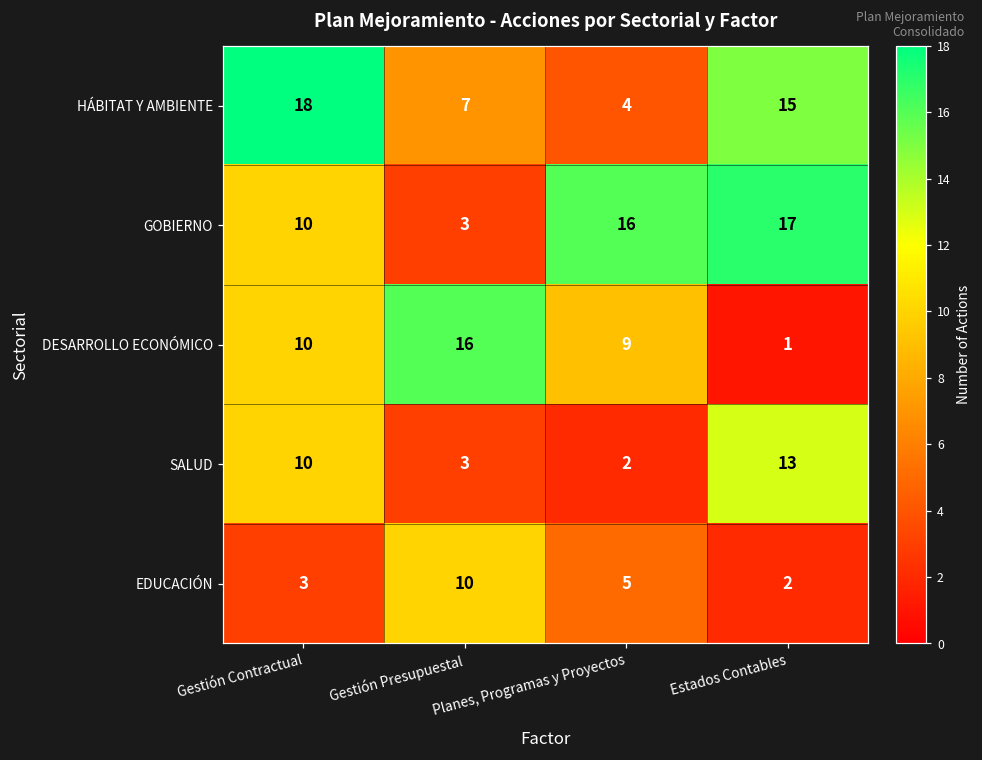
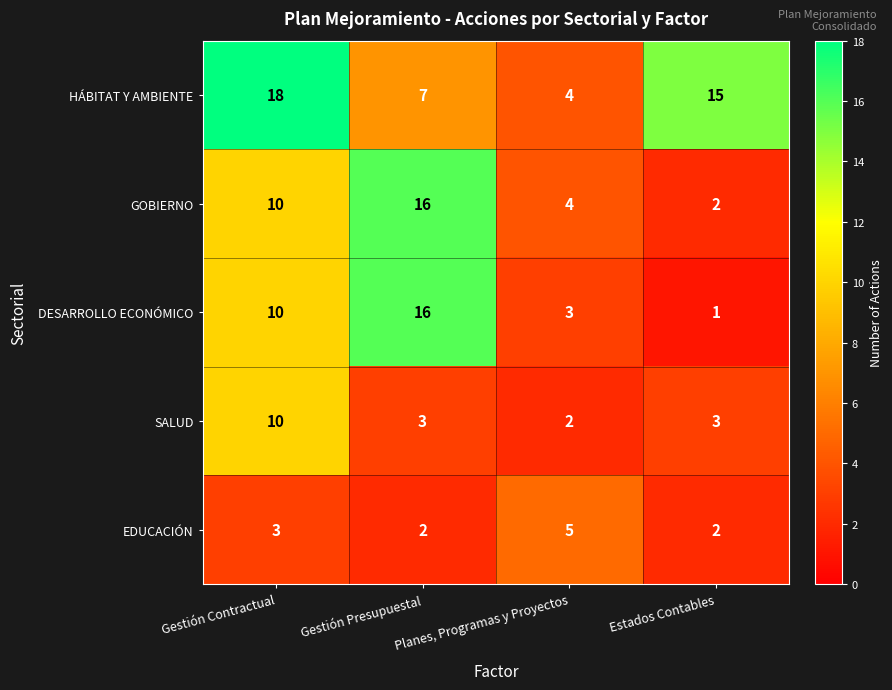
GOBIERNO, Gestión Presupuestal: 3 -> 16
GOBIERNO, Planes, Programas y Proyectos: 16 -> 4
GOBIERNO, Estados Contables: 17 -> 2
DESARROLLO ECONÓMICO, Planes, Programas y Proyectos: 9 -> 3
SALUD, Estados Contables: 13 -> 3
EDUCACIÓN, Gestión Presupuestal: 10 -> 2
